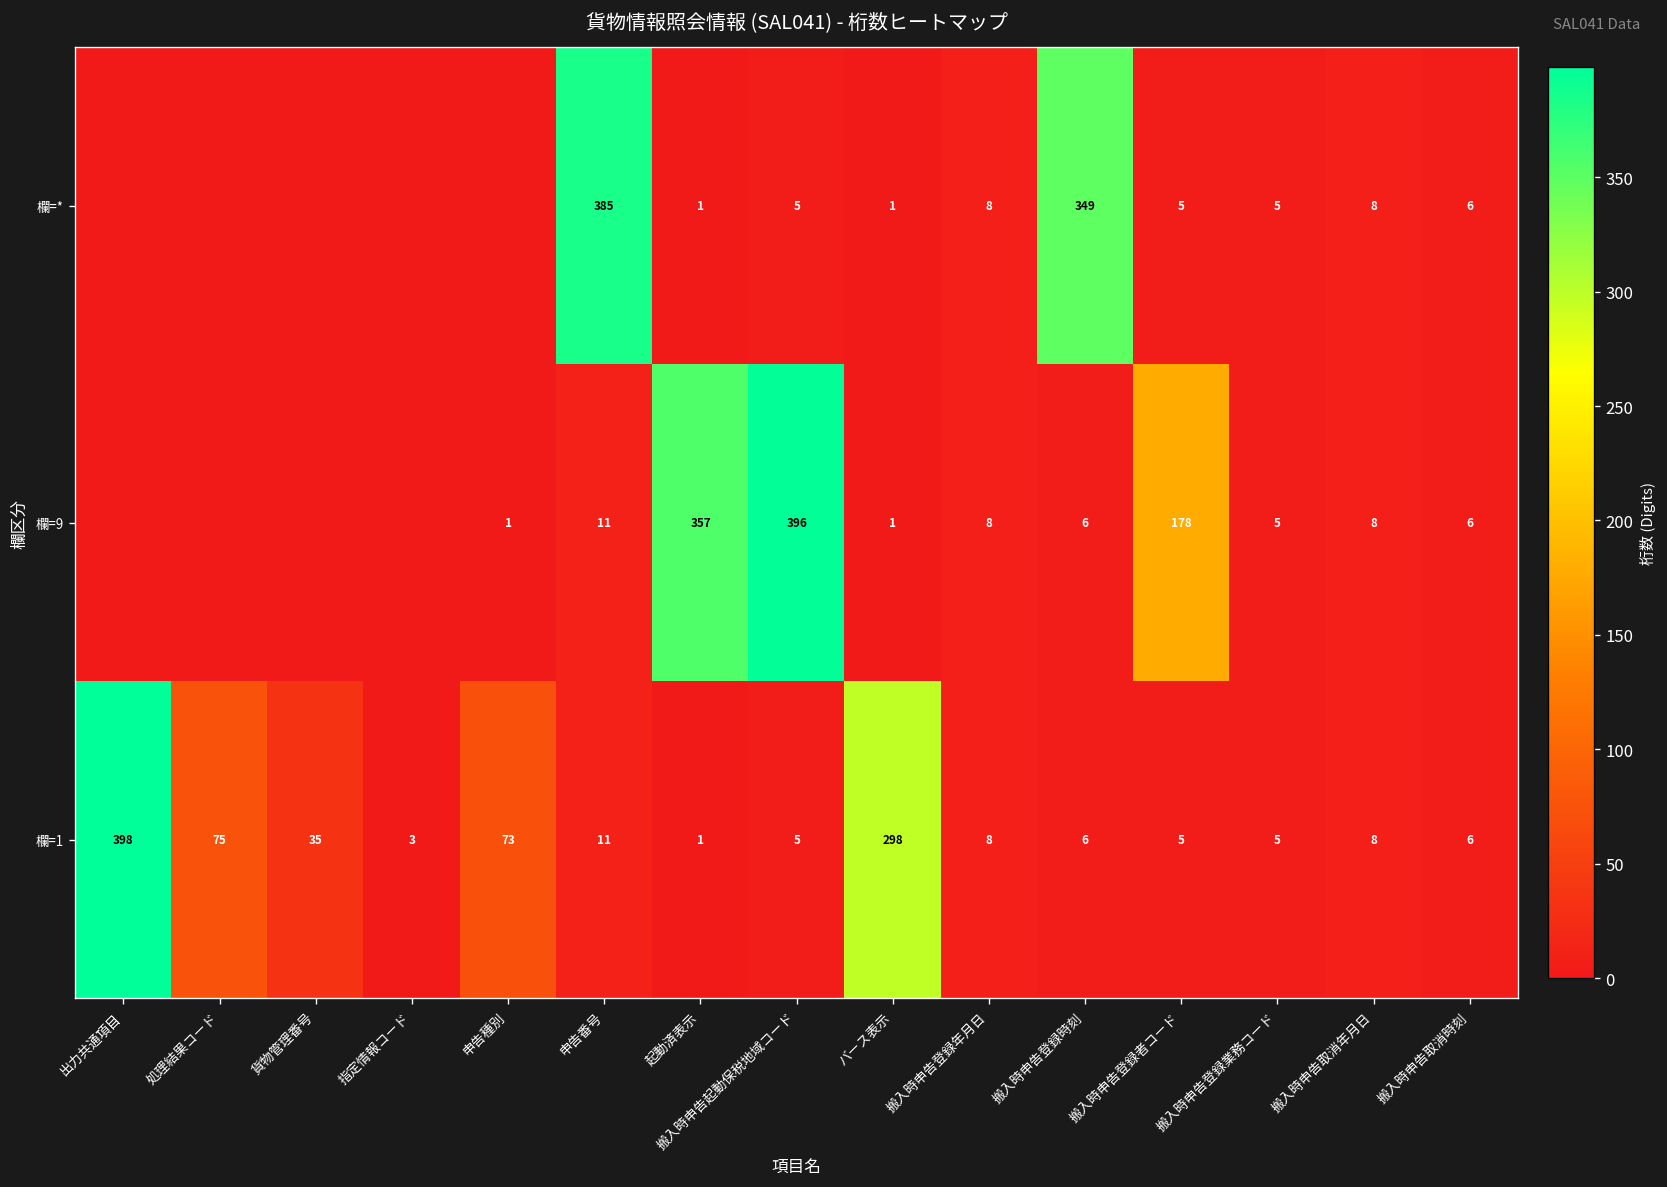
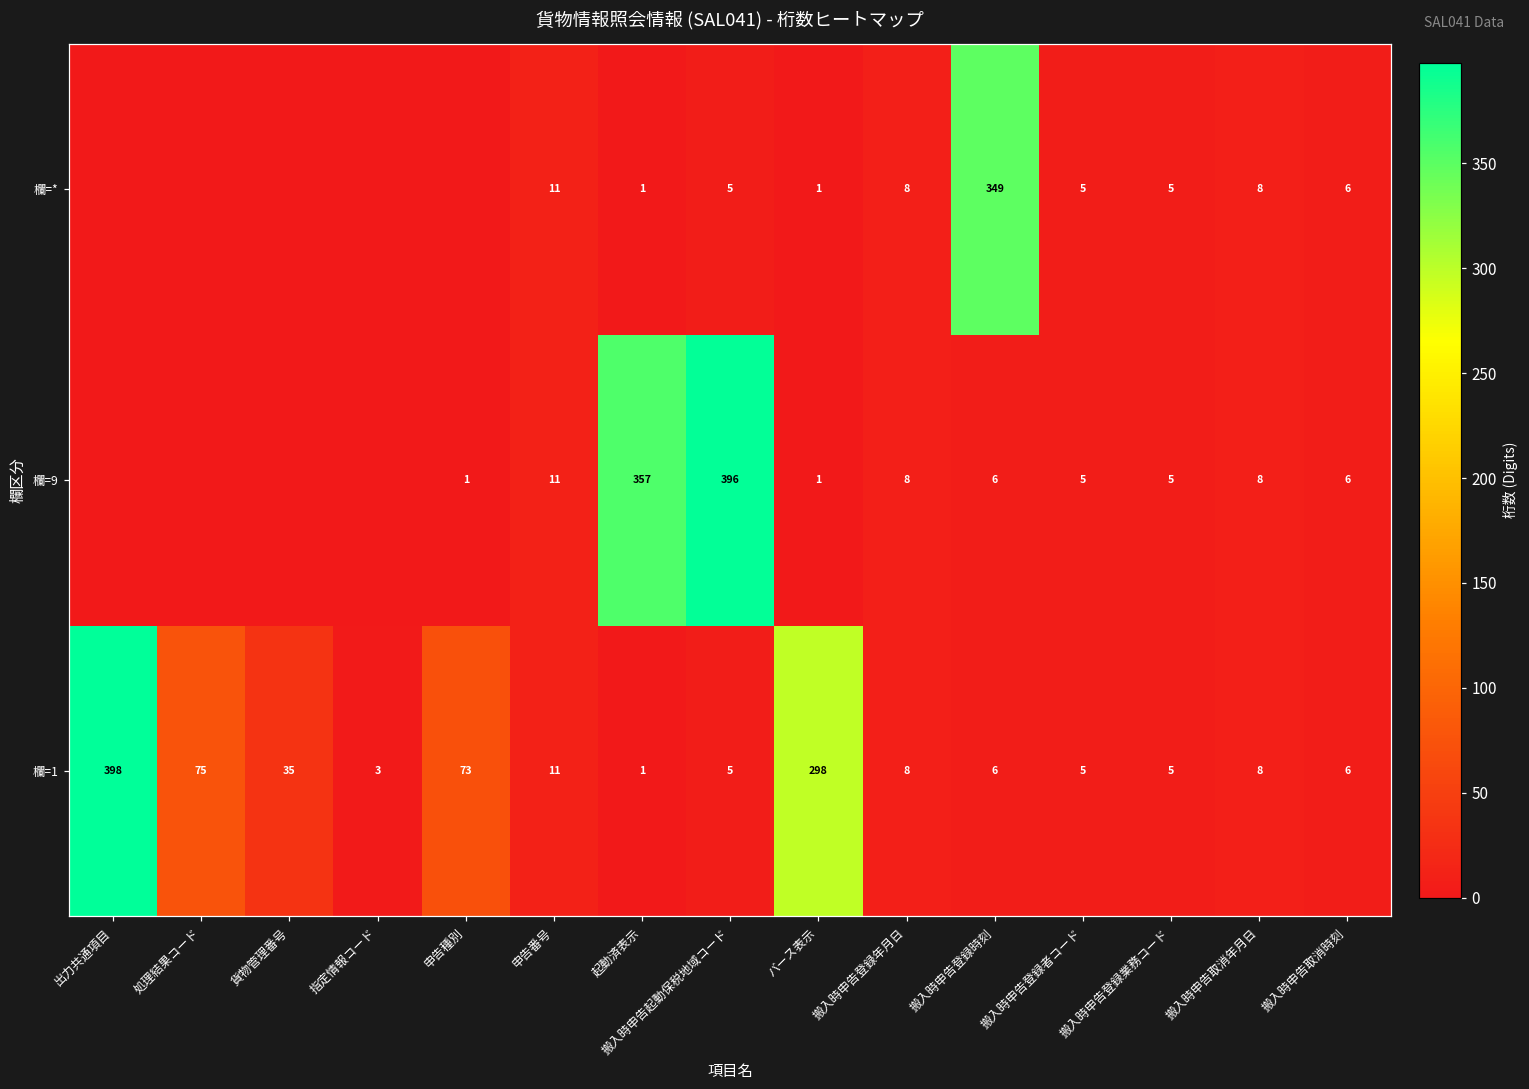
欄=*, 申告番号: 385 -> 11
欄=9, 搬入時申告登録者コード: 178 -> 5
